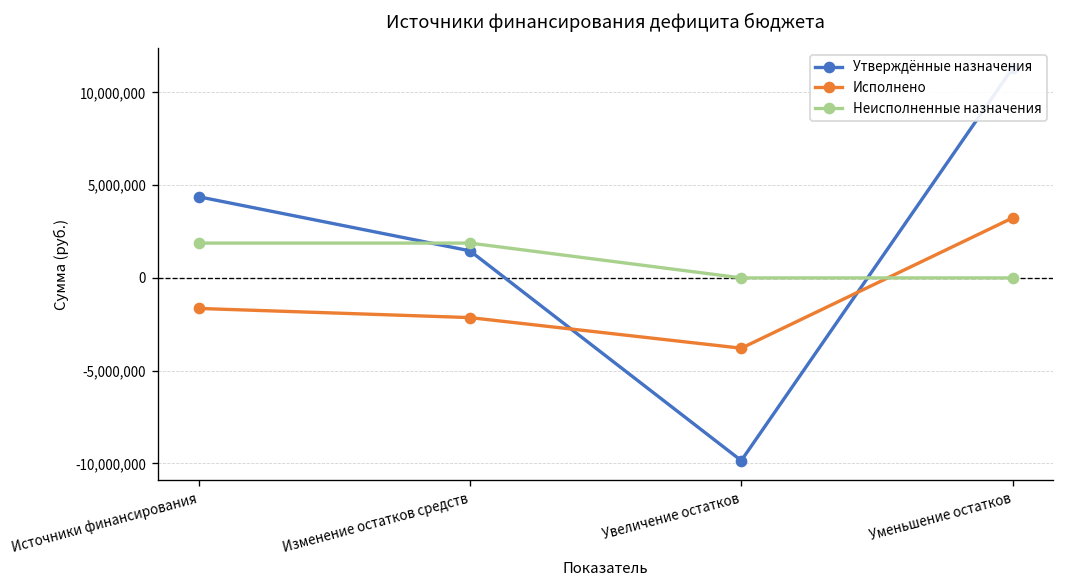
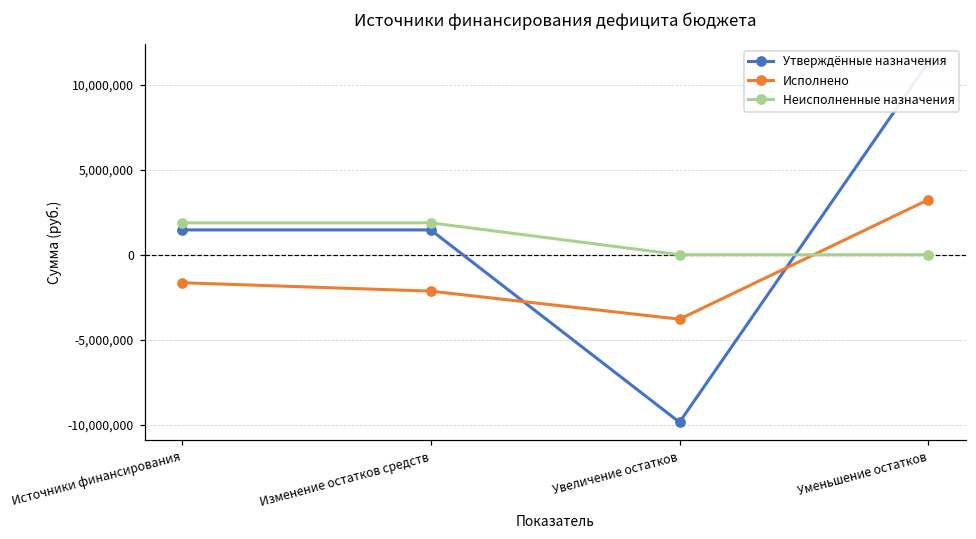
Утверждённые назначения, Источники финансирования: 4,400,000 -> 1,500,000
